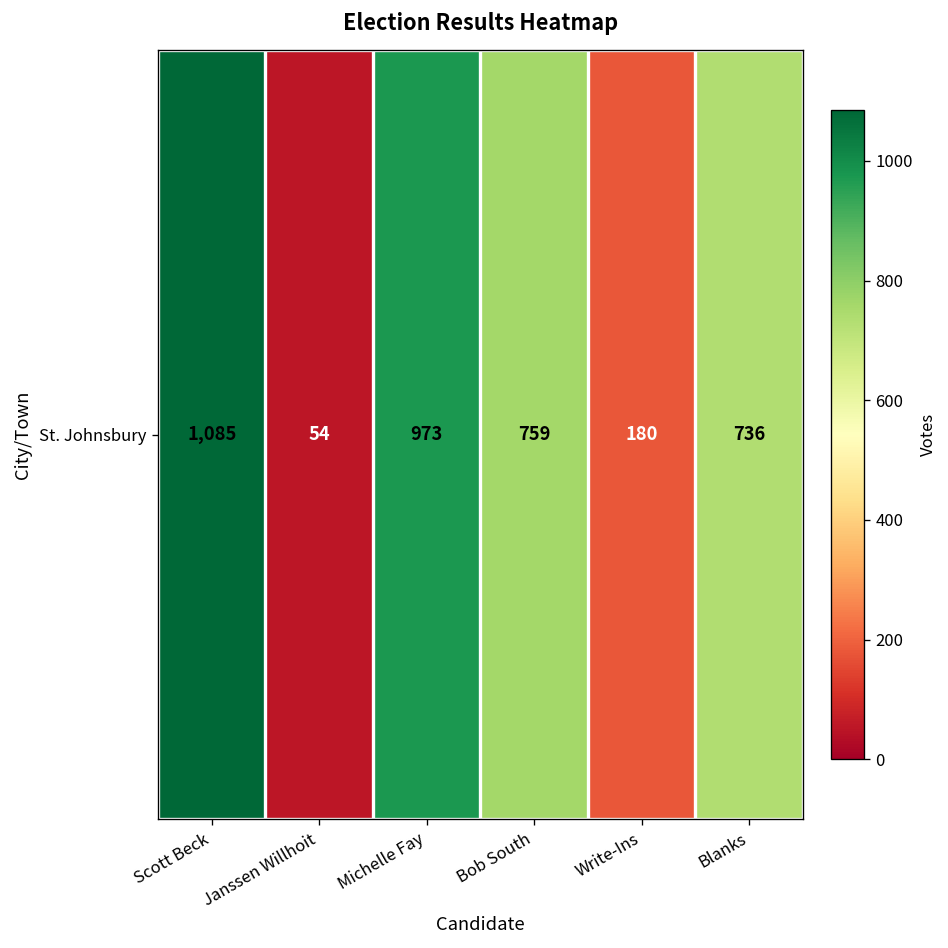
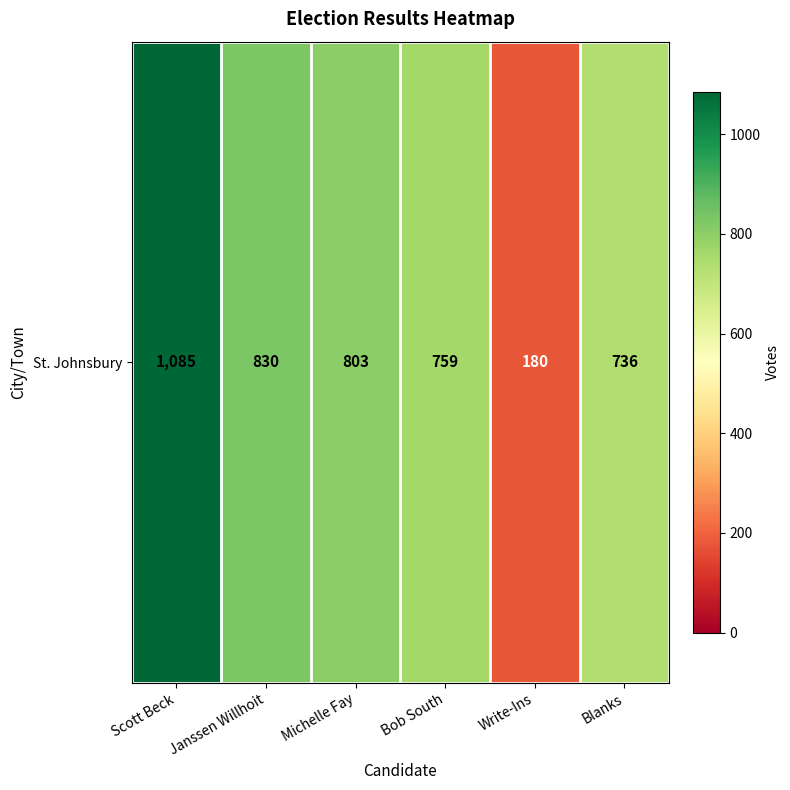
St. Johnsbury, Janssen Willhoit: 54 -> 830
St. Johnsbury, Michelle Fay: 973 -> 803
